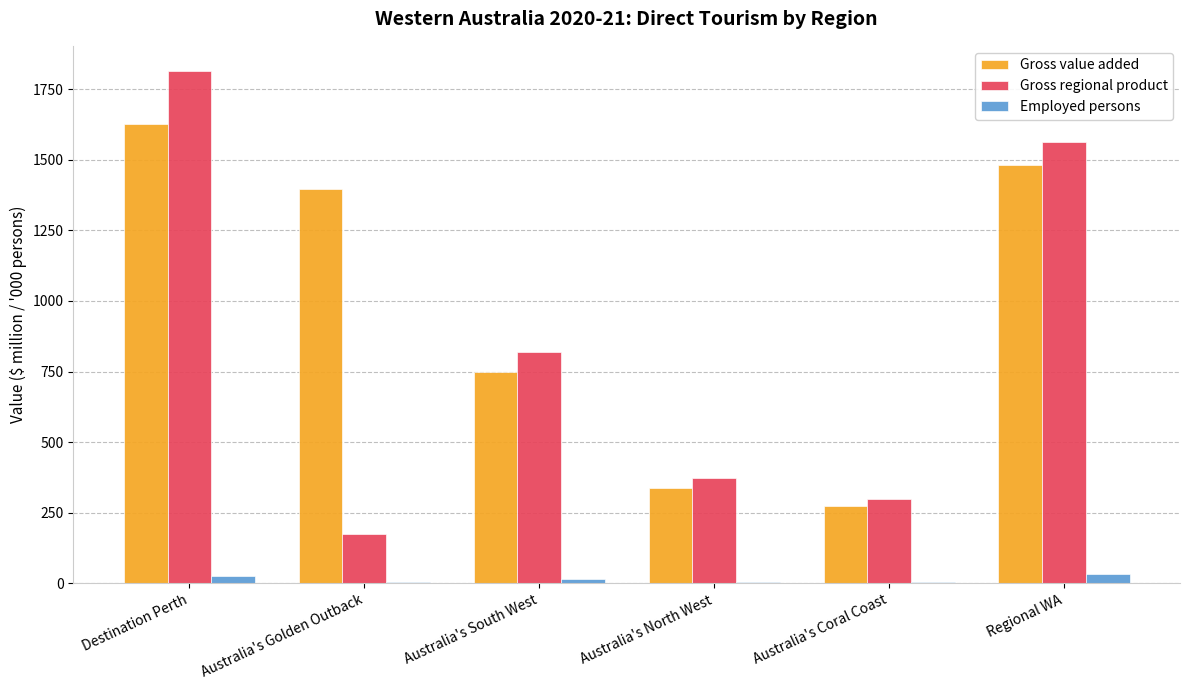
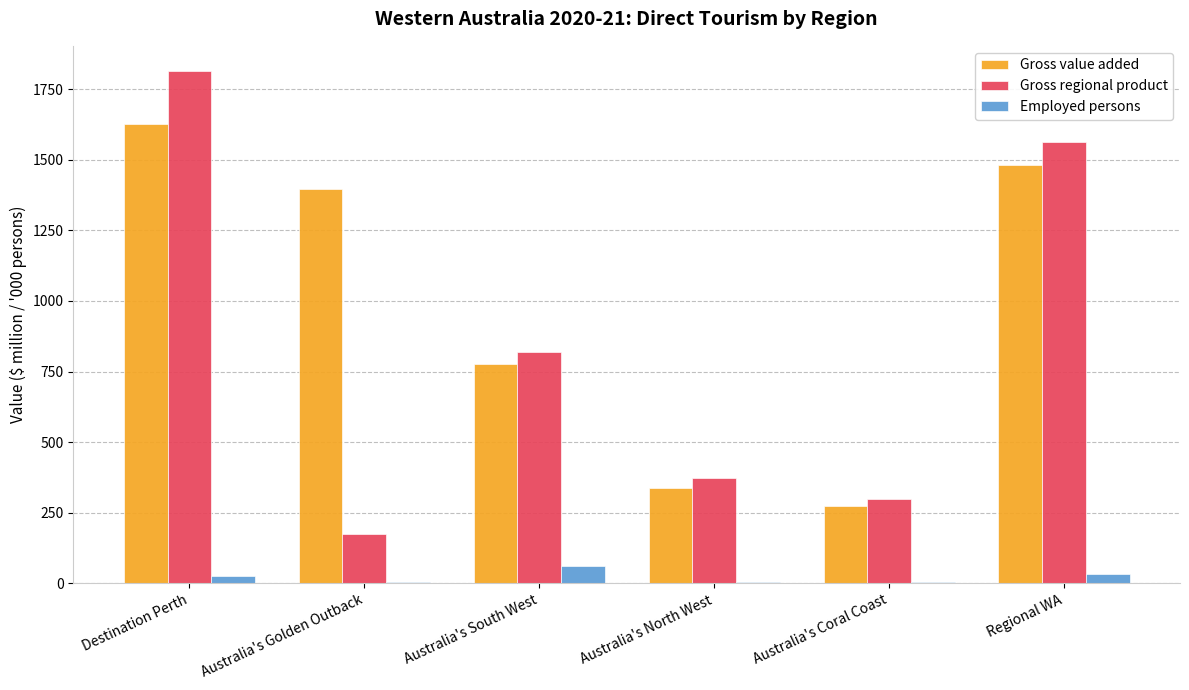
Gross value added, Australia's South West: 750 -> 780
Employed persons, Australia's South West: 20 -> 60
